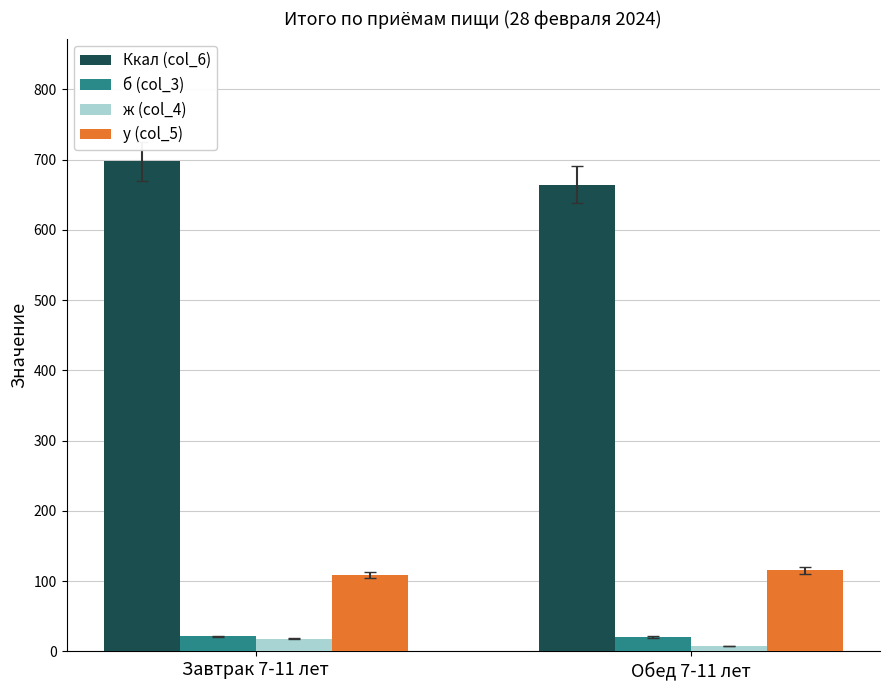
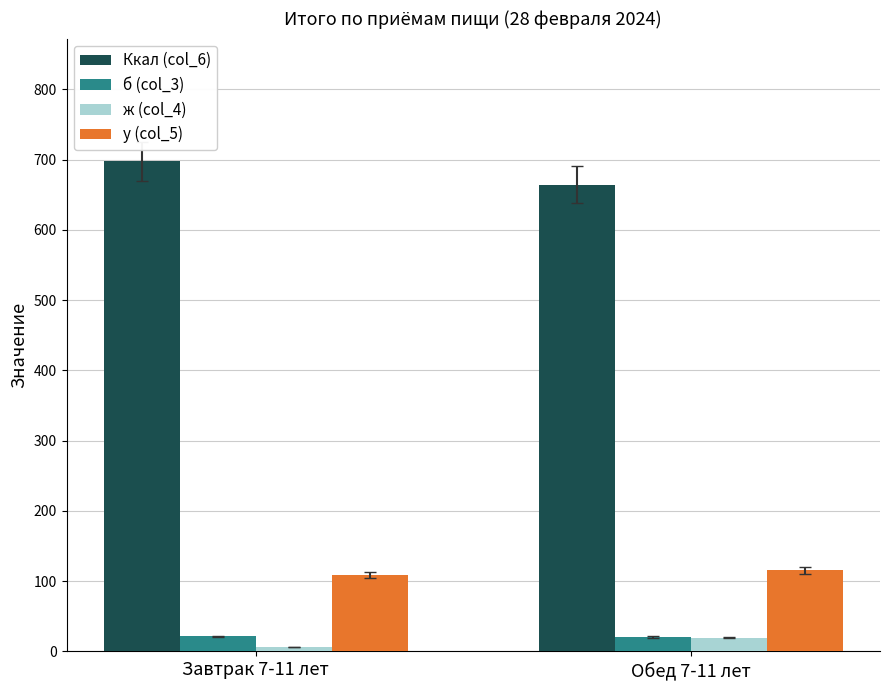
ж (col_4), Завтрак 7-11 лет: 20 -> 10
ж (col_4), Обед 7-11 лет: 10 -> 20
